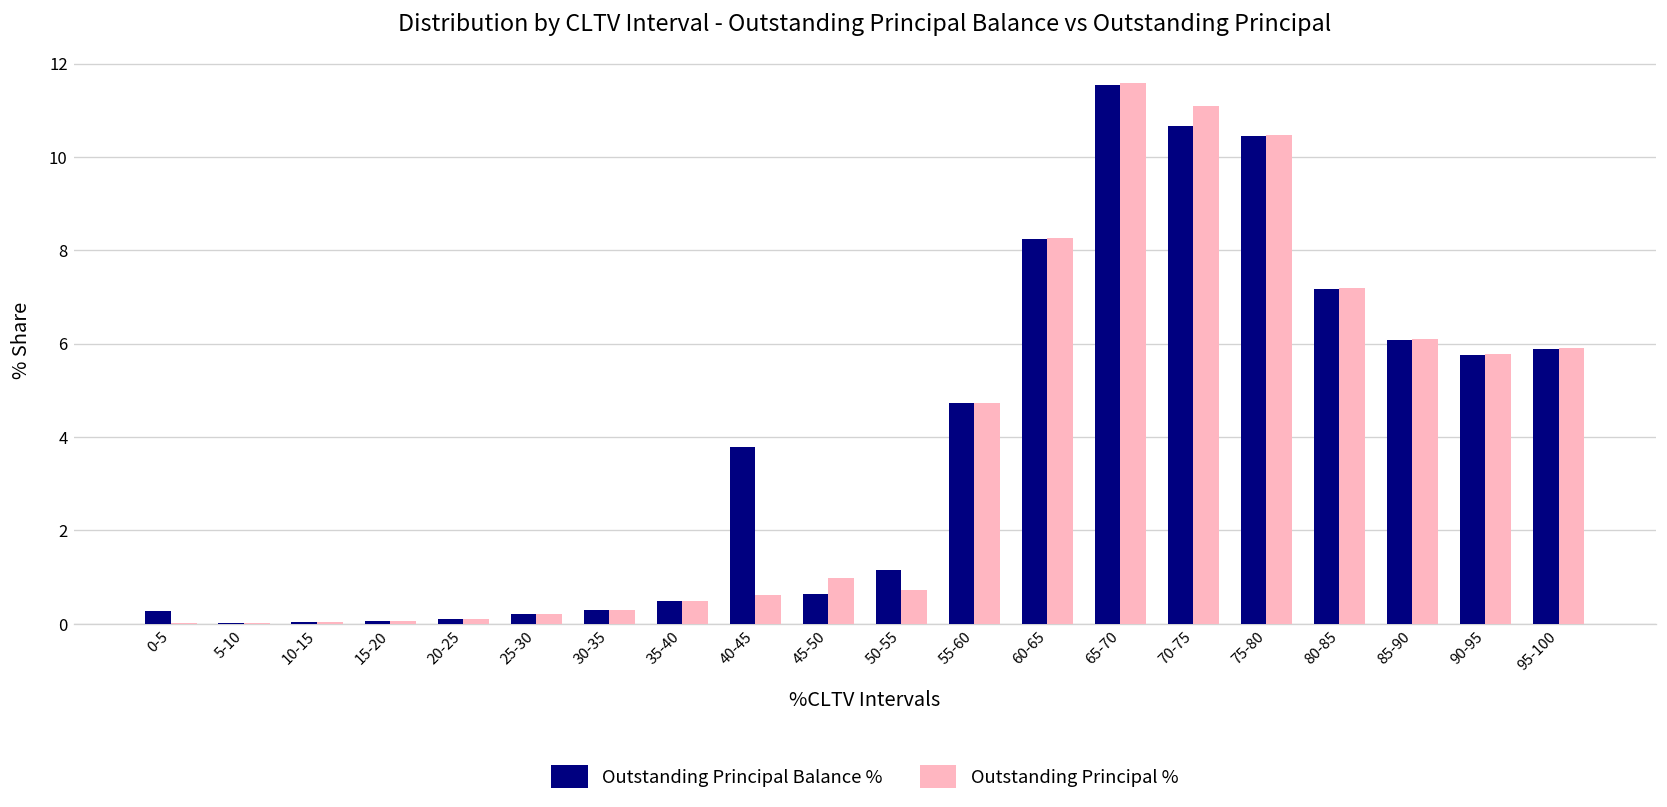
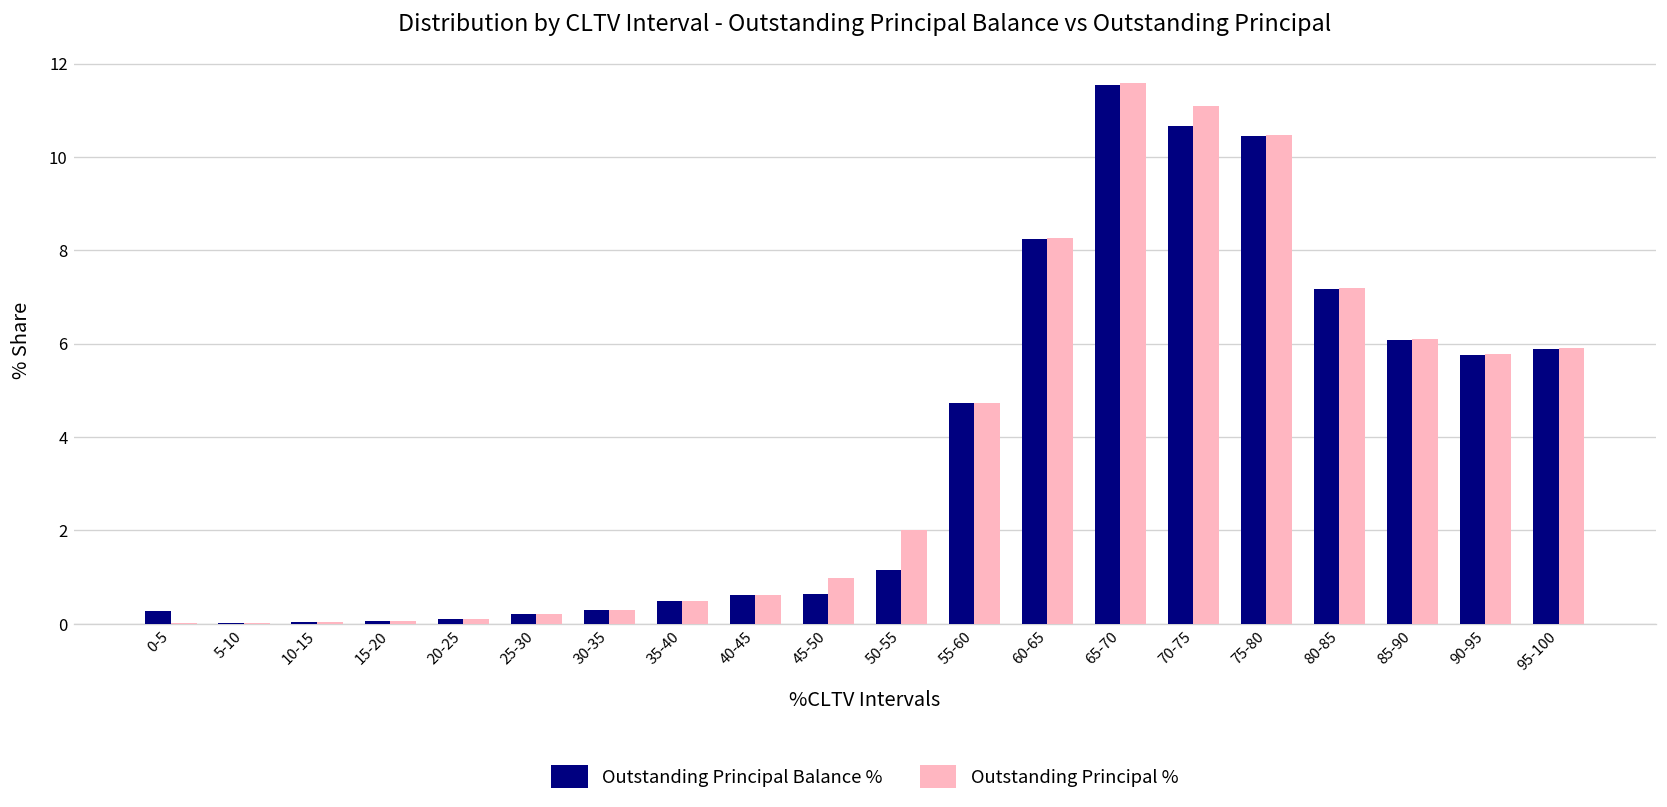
Outstanding Principal Balance %, 40-45: 3.8 -> 0.6
Outstanding Principal %, 50-55: 0.7 -> 2.0
